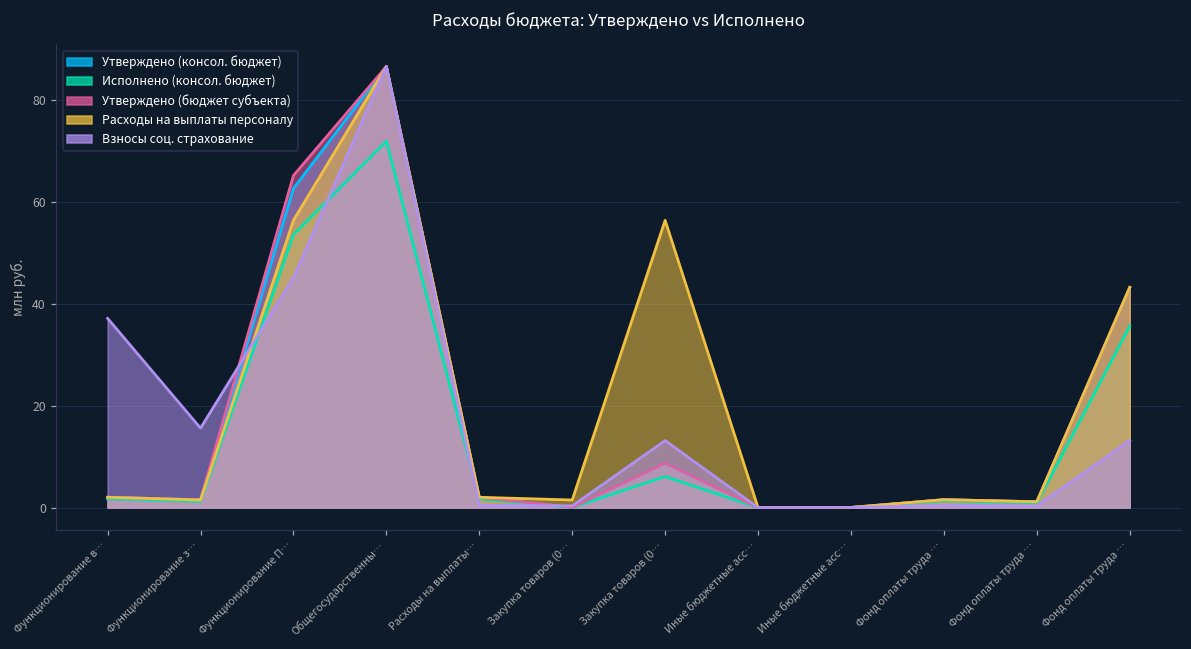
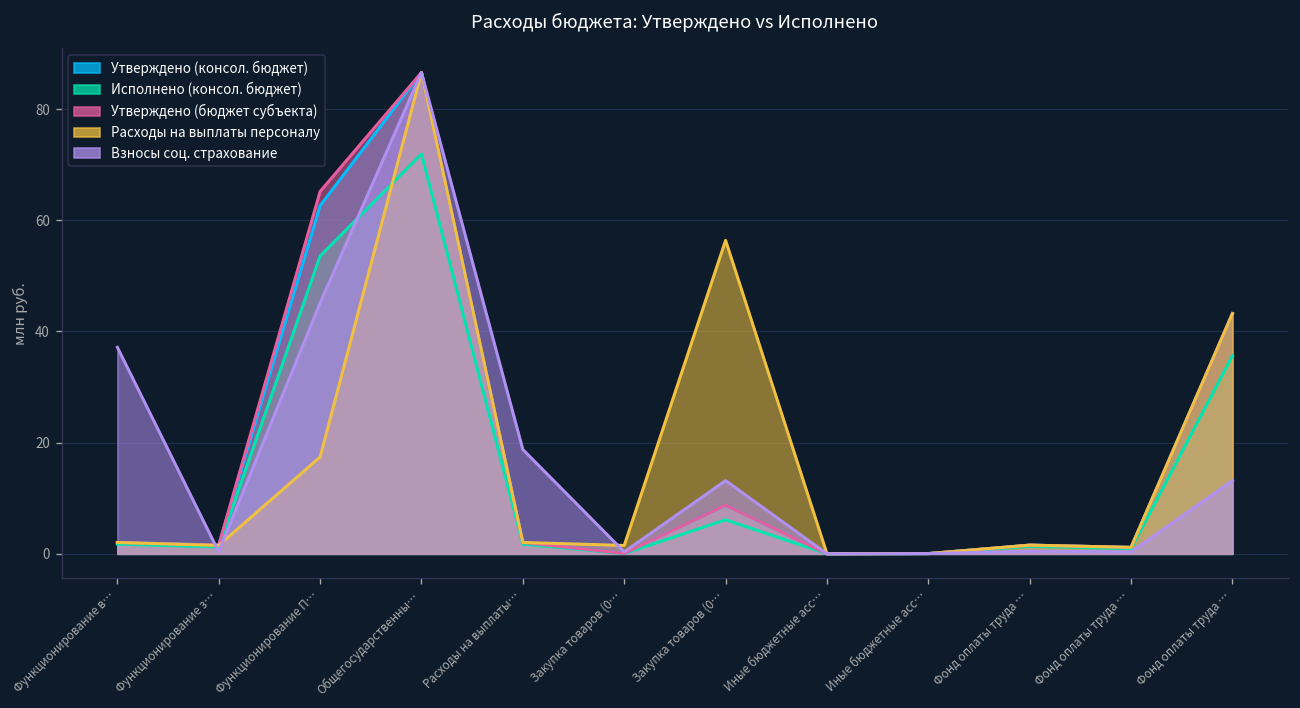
Взносы соц. страхование, Функционирование з…: 16 -> 0
Расходы на выплаты персоналу, Функционирование П…: 56 -> 17
Взносы соц. страхование, Расходы на выплаты…: 0 -> 19
